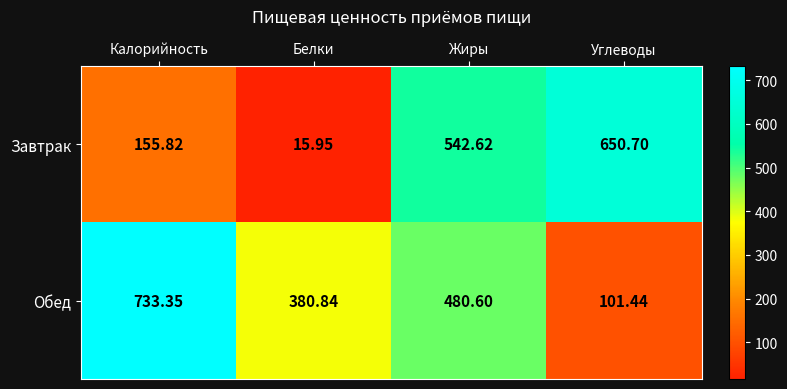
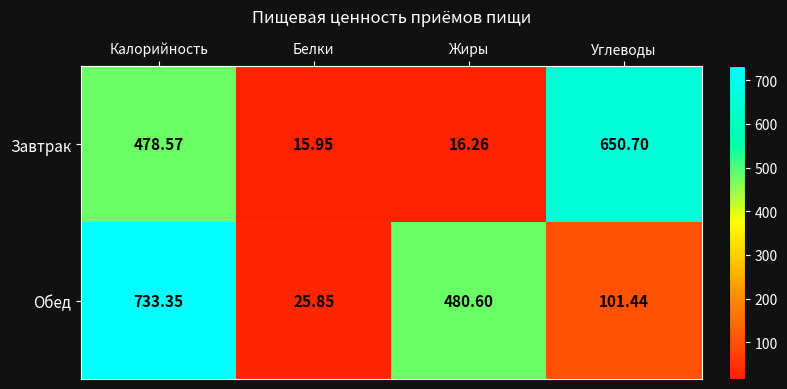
Завтрак, Калорийность: 155.82 -> 478.57
Завтрак, Жиры: 542.62 -> 16.26
Обед, Белки: 380.84 -> 25.85
